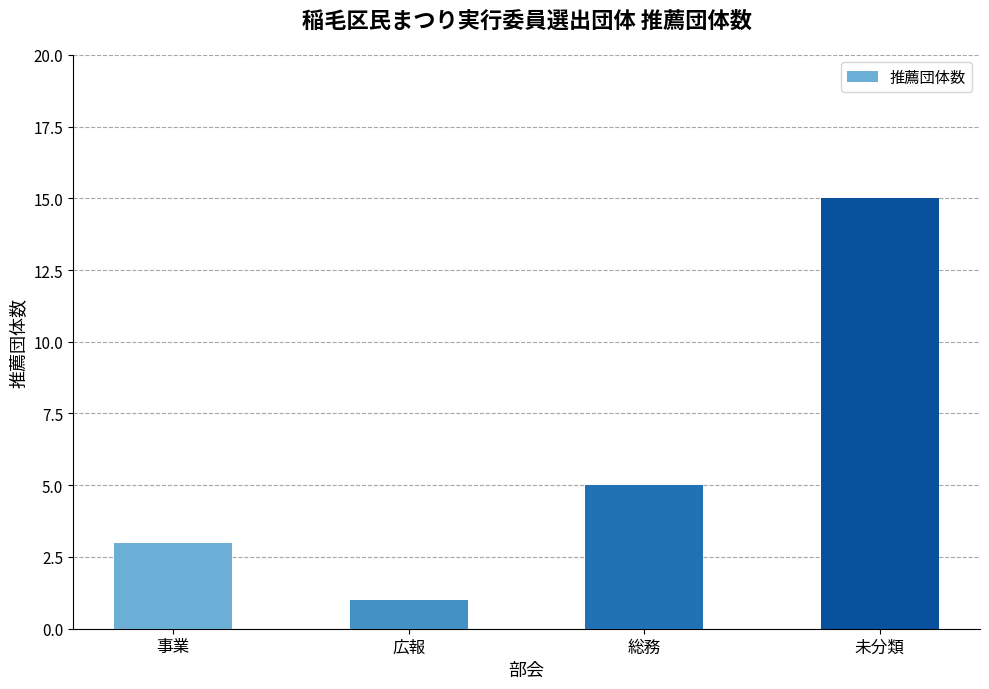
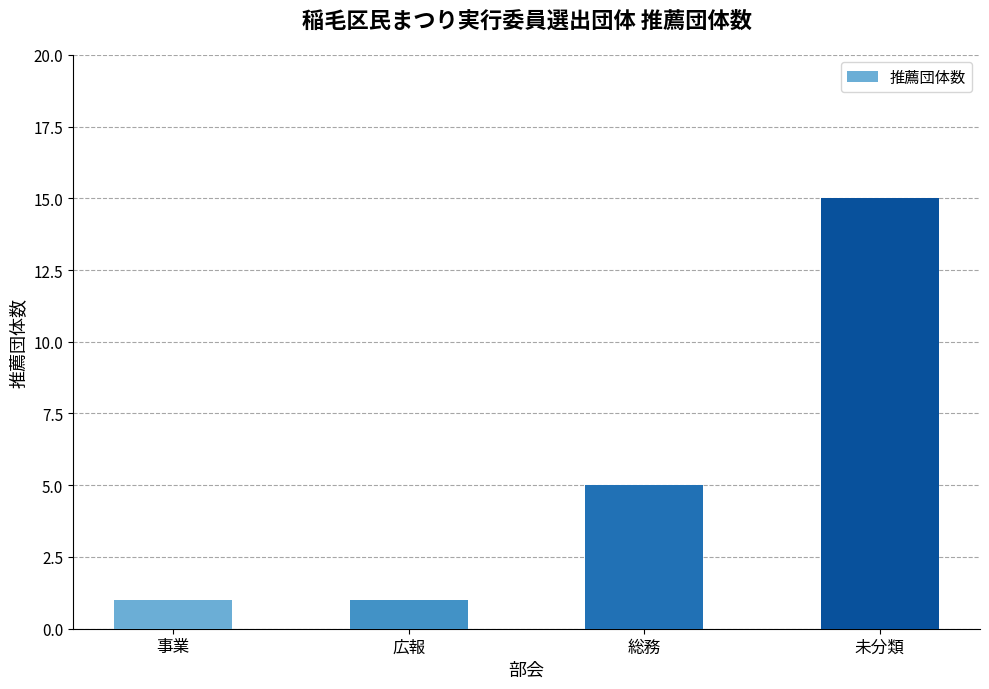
事業: 3 -> 1
